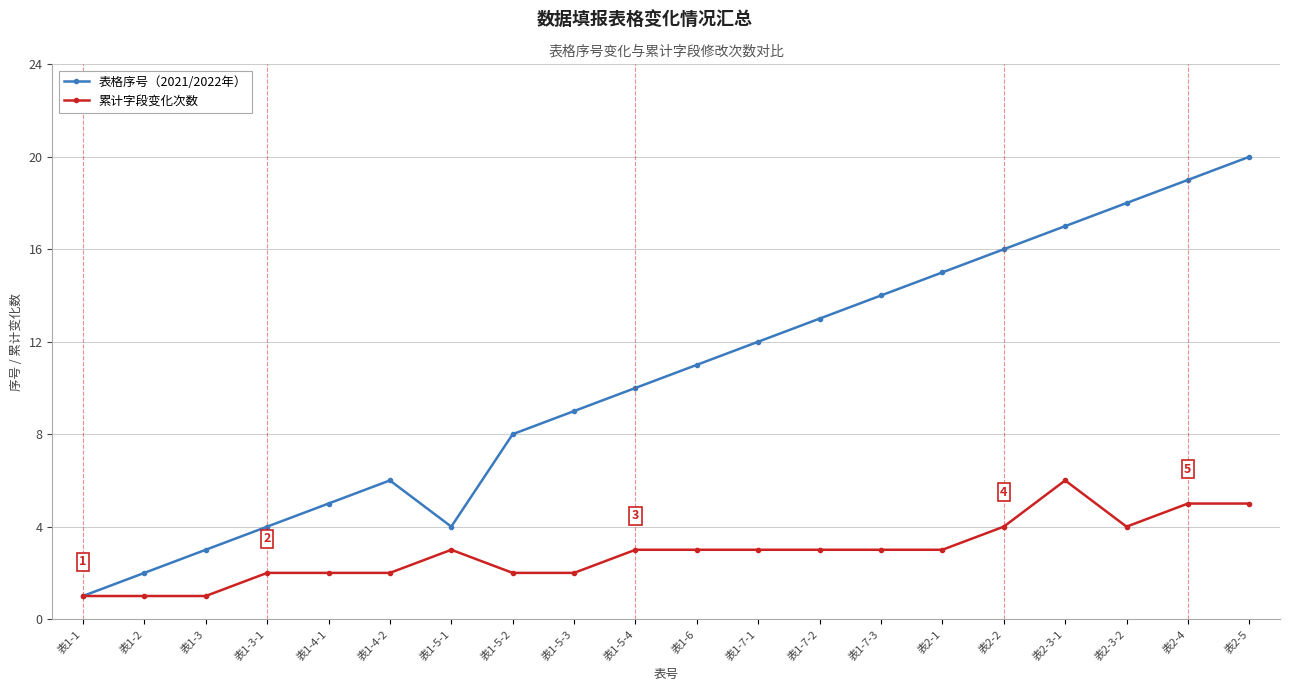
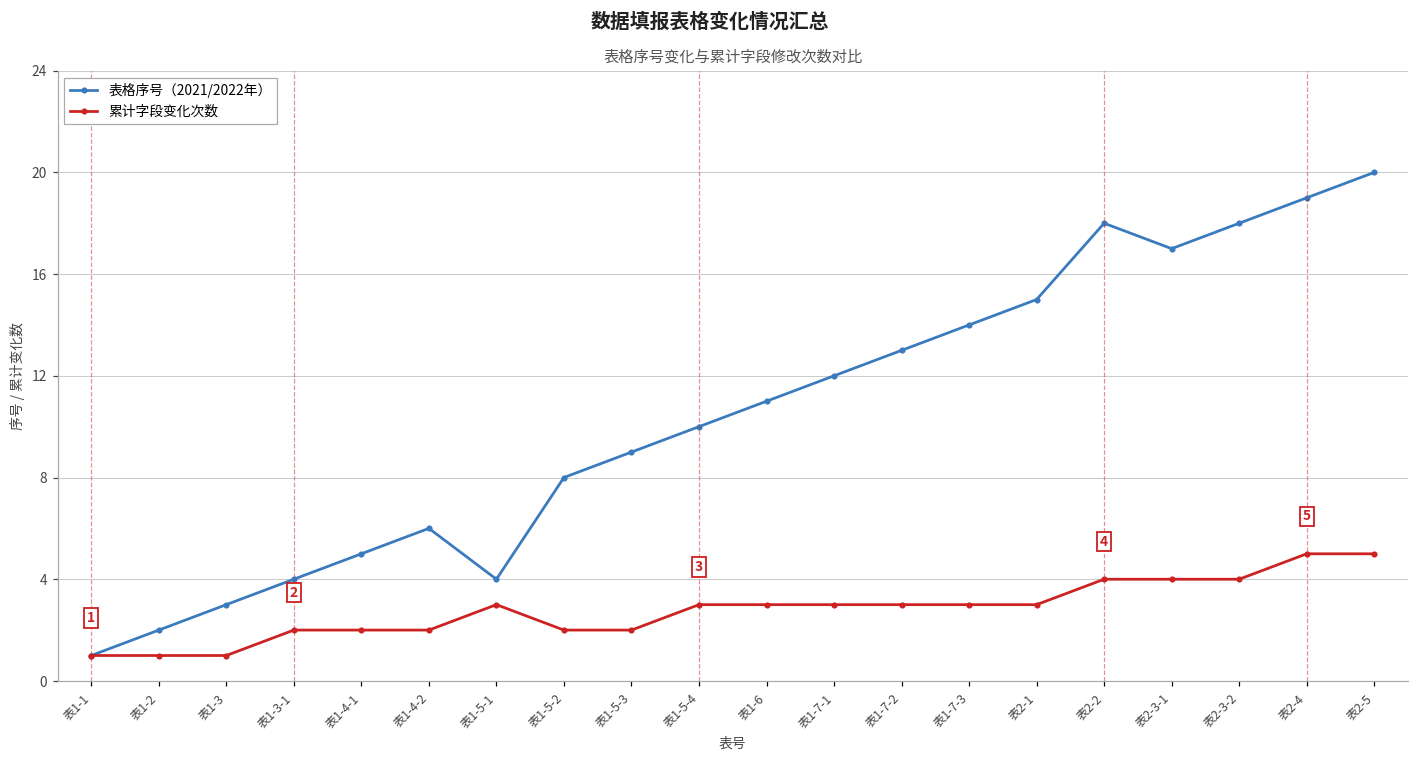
表格序号（2021/2022年）, 表2-2: 16 -> 18
累计字段变化次数, 表2-3-1: 6 -> 4
